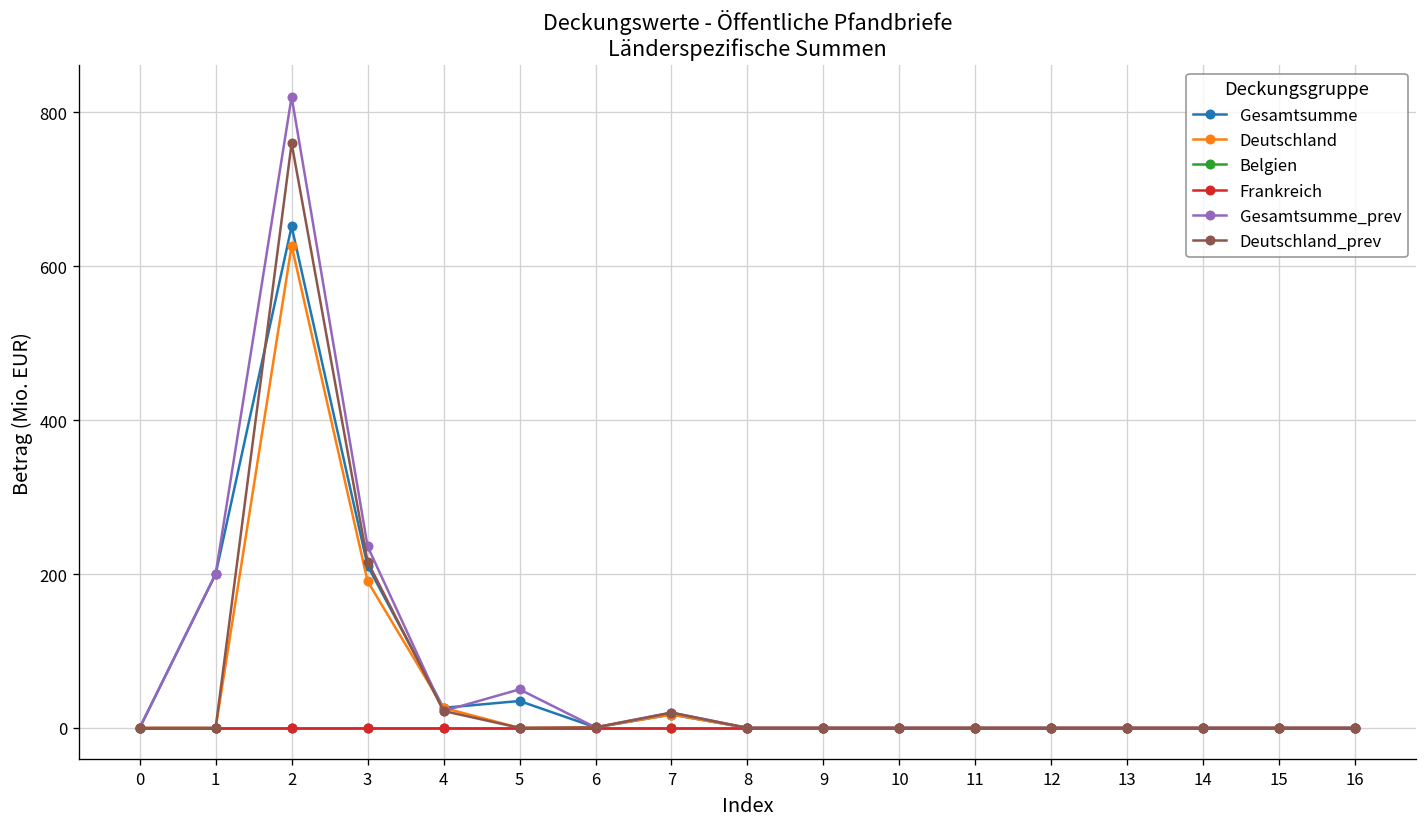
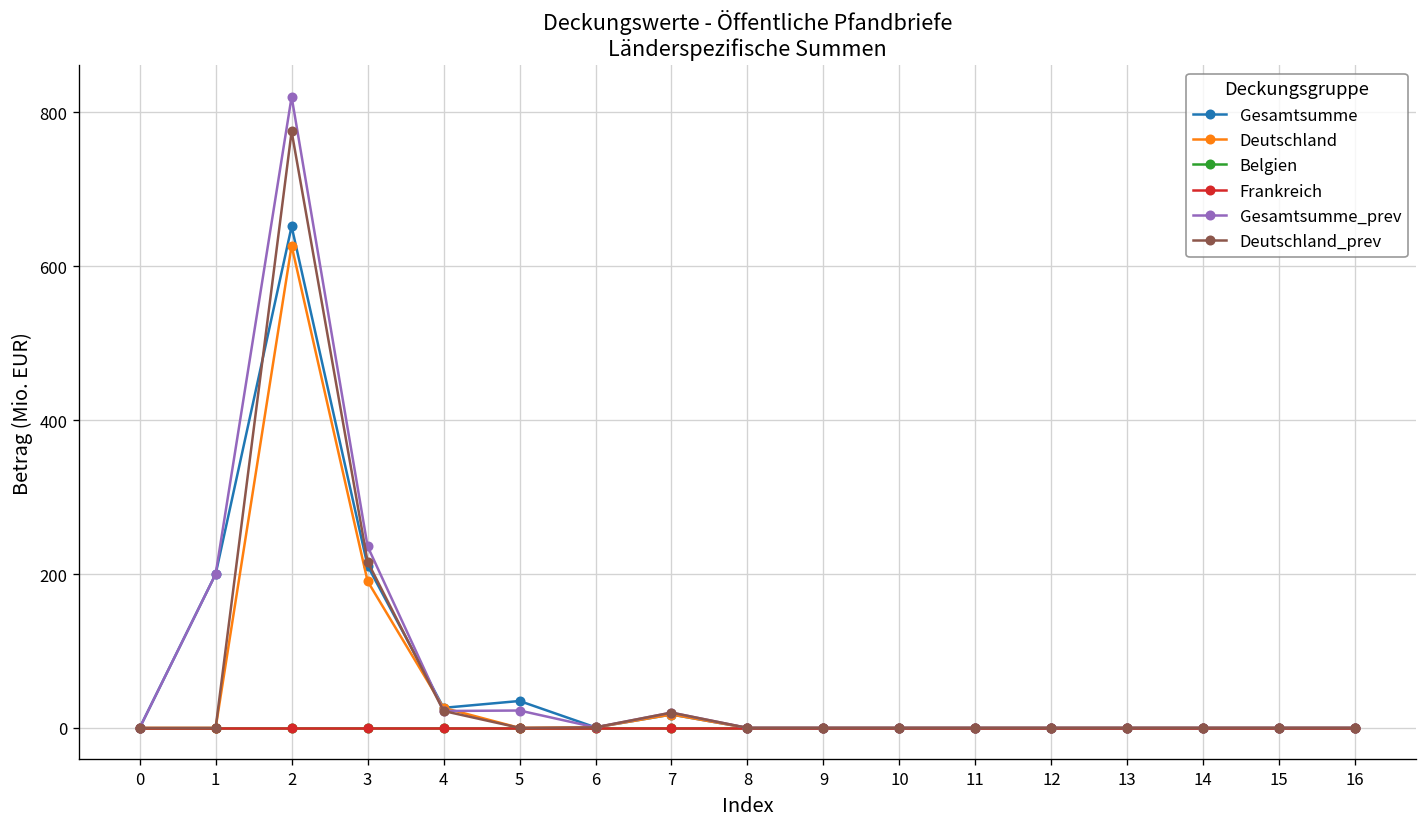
Deutschland_prev, 2: 760 -> 780
Gesamtsumme_prev, 5: 50 -> 20
